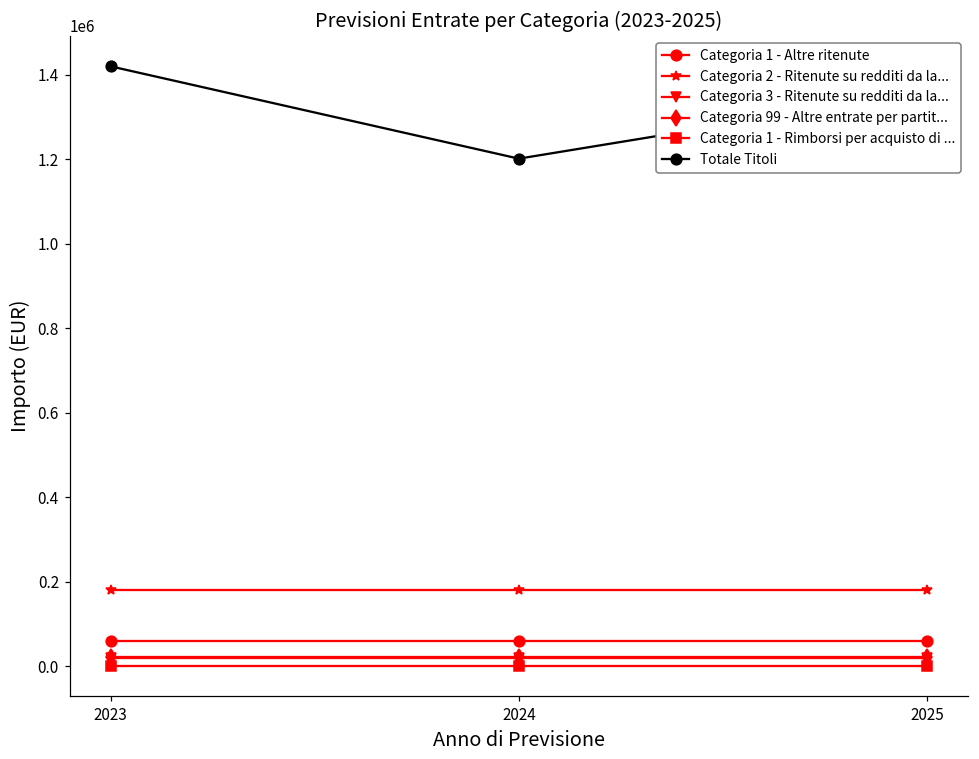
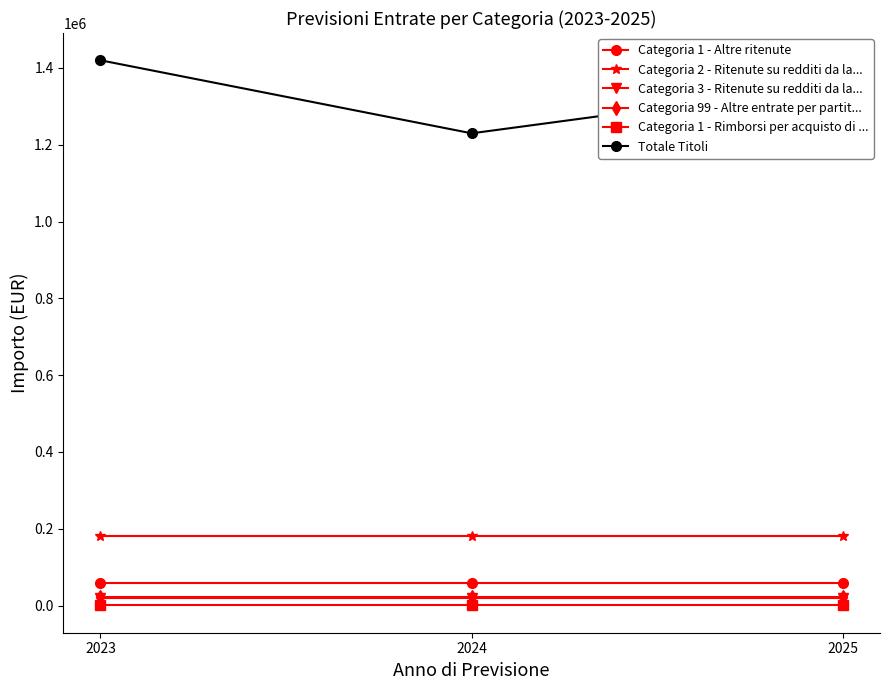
Totale Titoli, 2024: 1200000 -> 1230000
